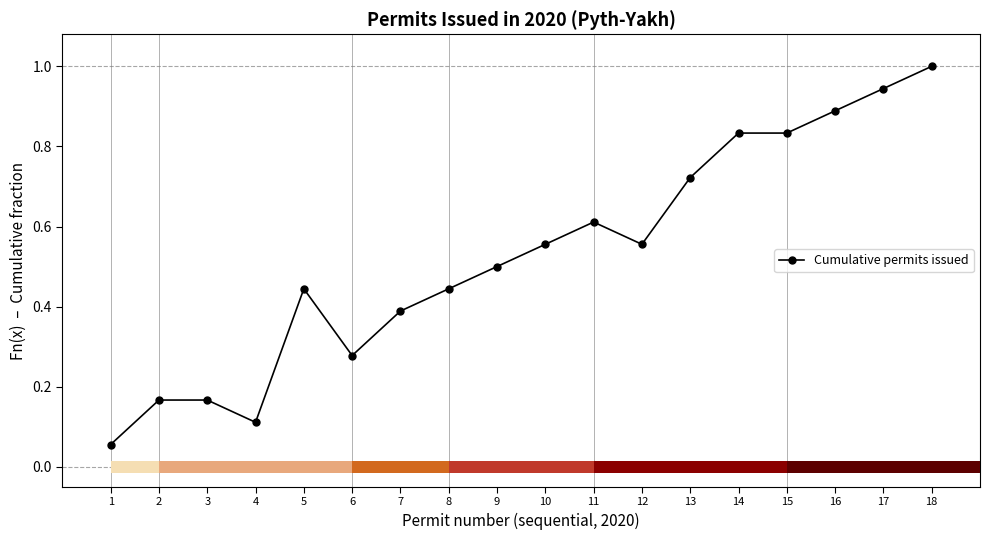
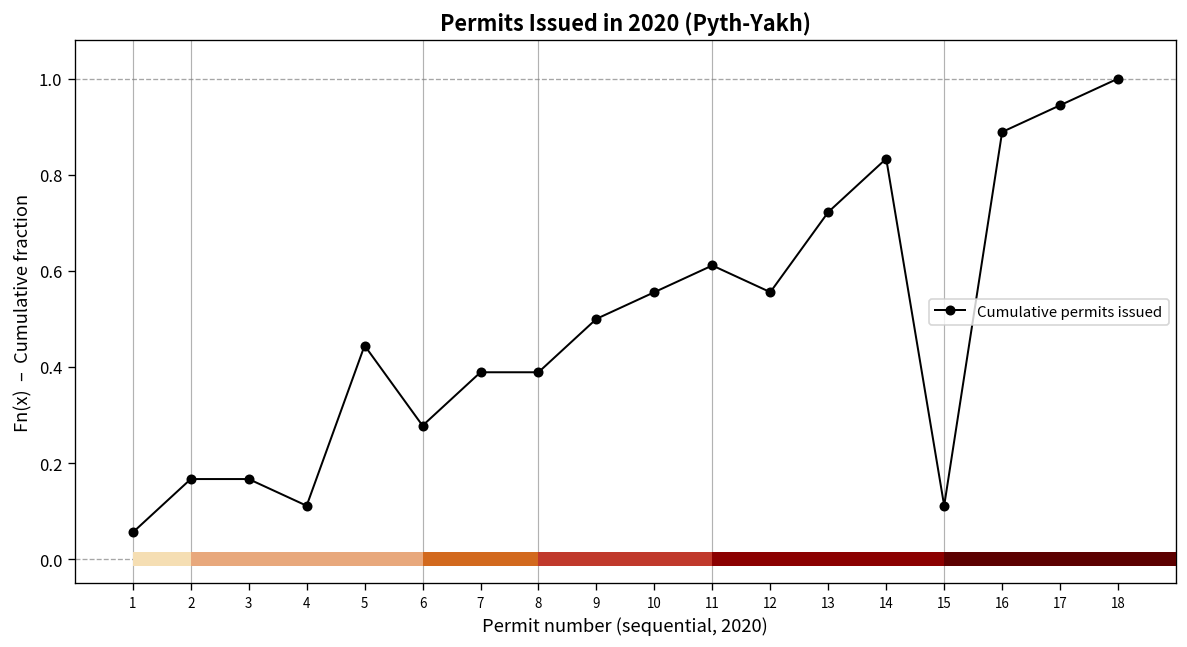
8: 0.44 -> 0.39
15: 0.83 -> 0.11
